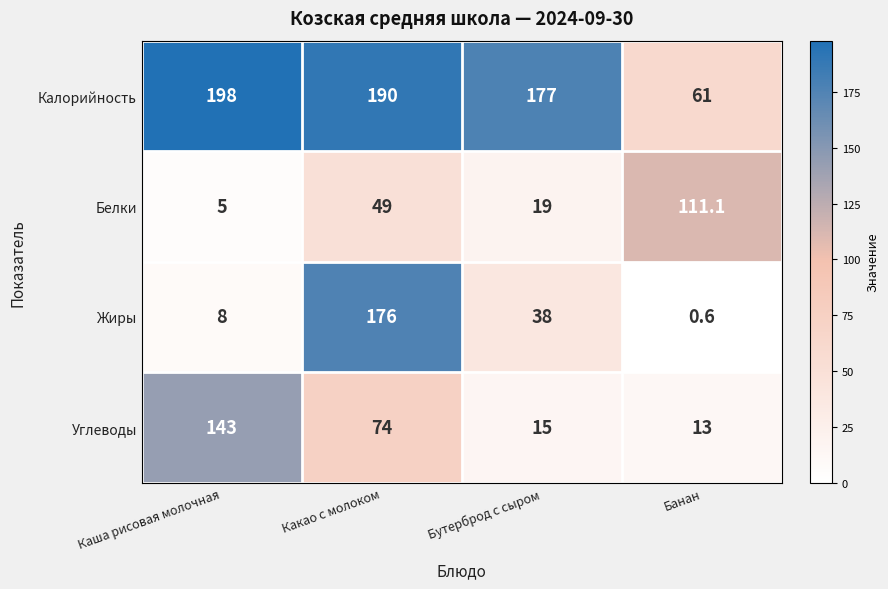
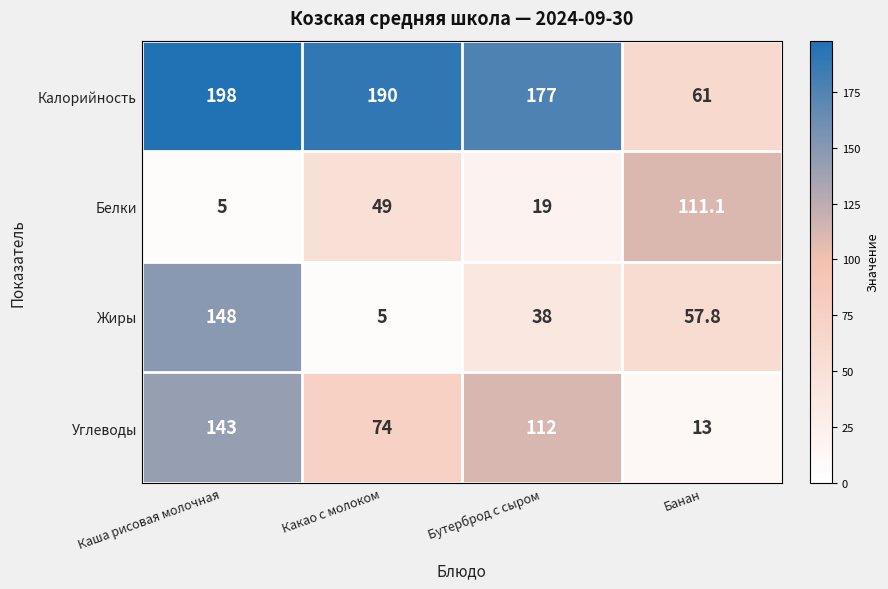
Жиры, Каша рисовая молочная: 8 -> 148
Жиры, Какао с молоком: 176 -> 5
Жиры, Банан: 0.6 -> 57.8
Углеводы, Бутерброд с сыром: 15 -> 112
